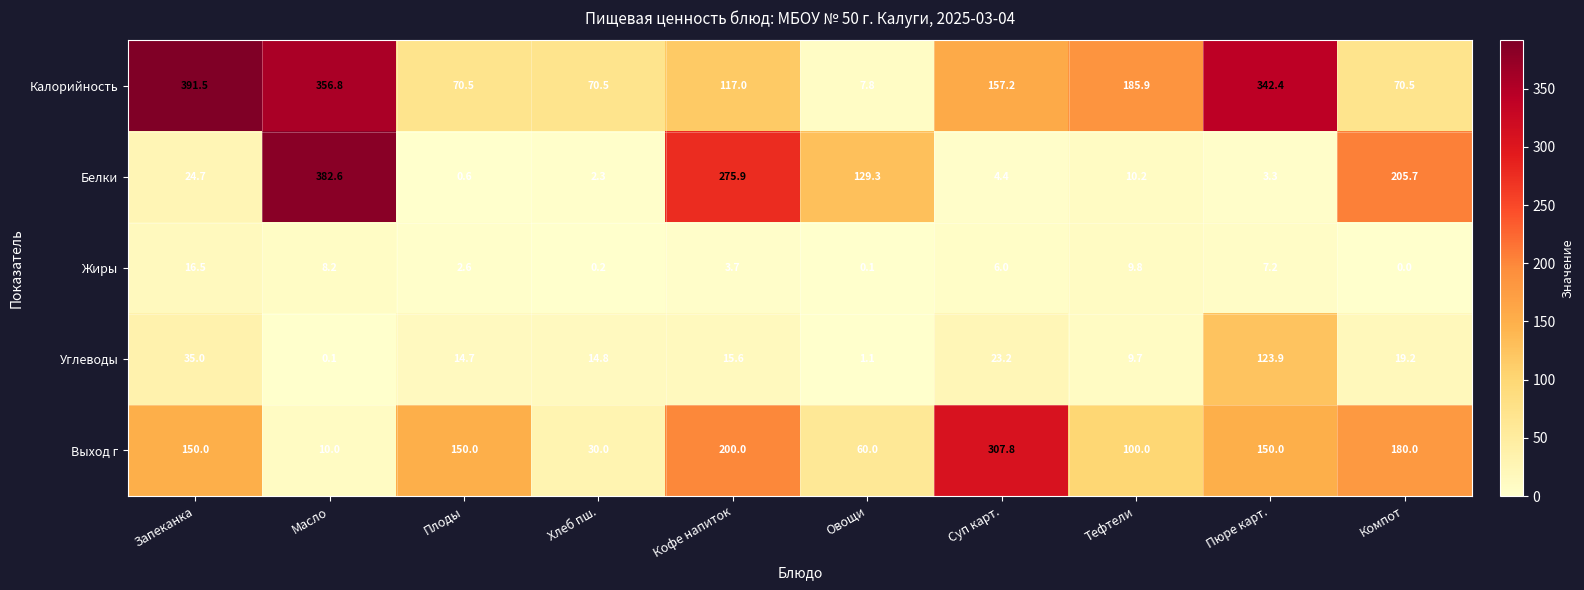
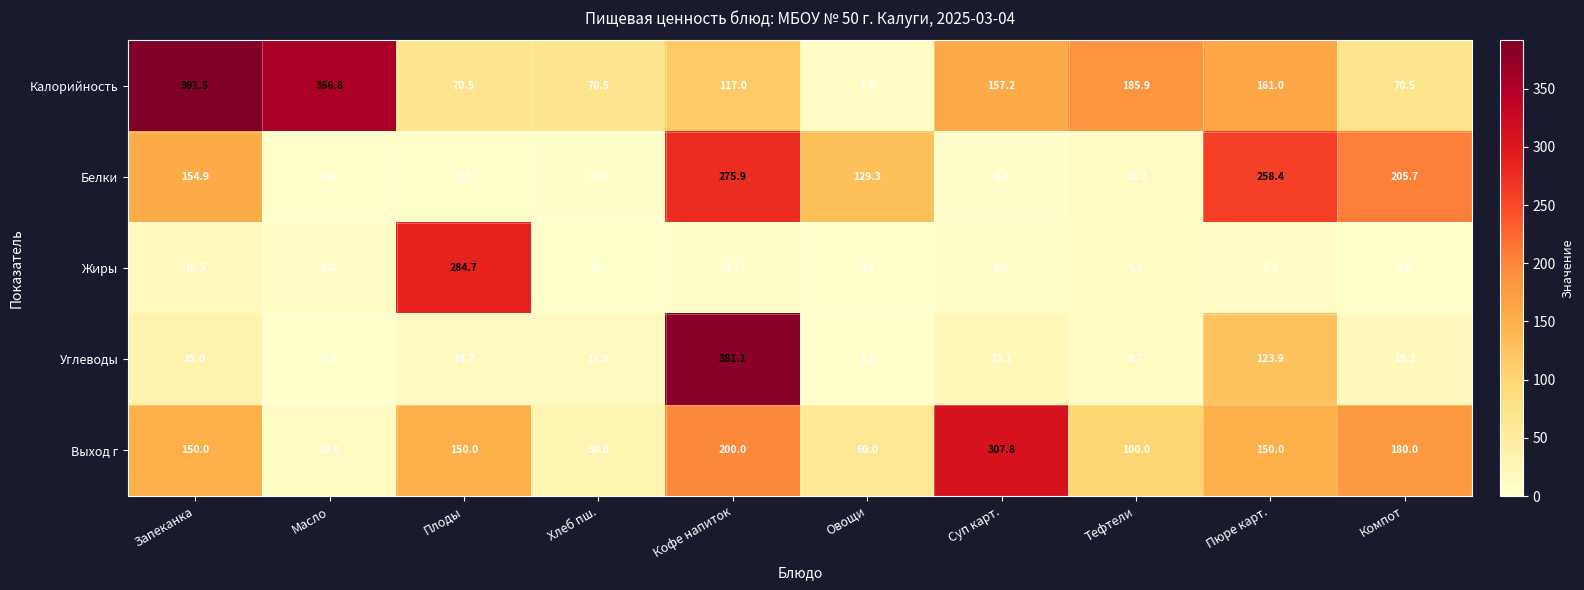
Калорийность, Пюре карт.: 342.4 -> 161.0
Белки, Запеканка: 24.7 -> 154.9
Белки, Масло: 382.6 -> 0.5
Белки, Пюре карт.: 3.3 -> 258.4
Жиры, Плоды: 2.6 -> 284.7
Углеводы, Кофе напиток: 15.6 -> 381.1
